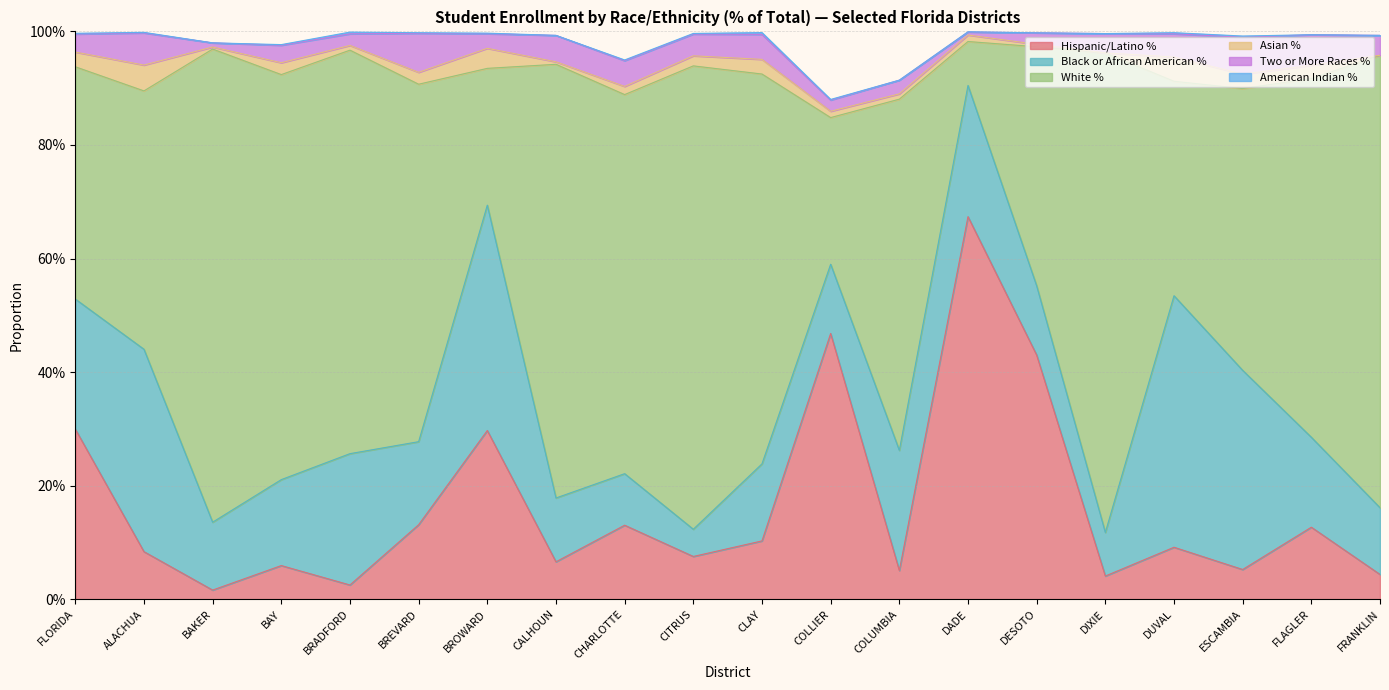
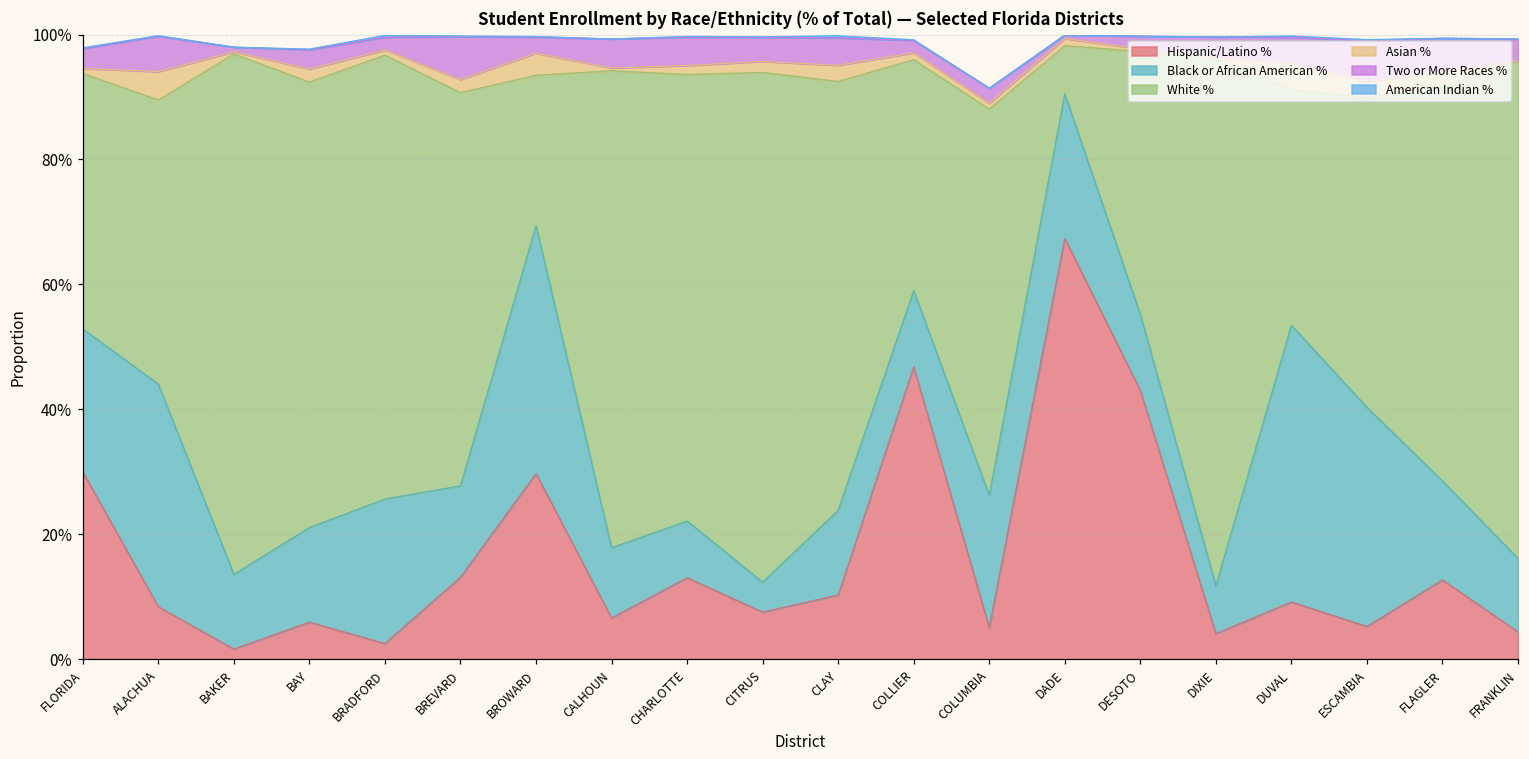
Asian %, FLORIDA: 3% -> 1%
White %, CHARLOTTE: 67% -> 71%
White %, COLLIER: 26% -> 37%
